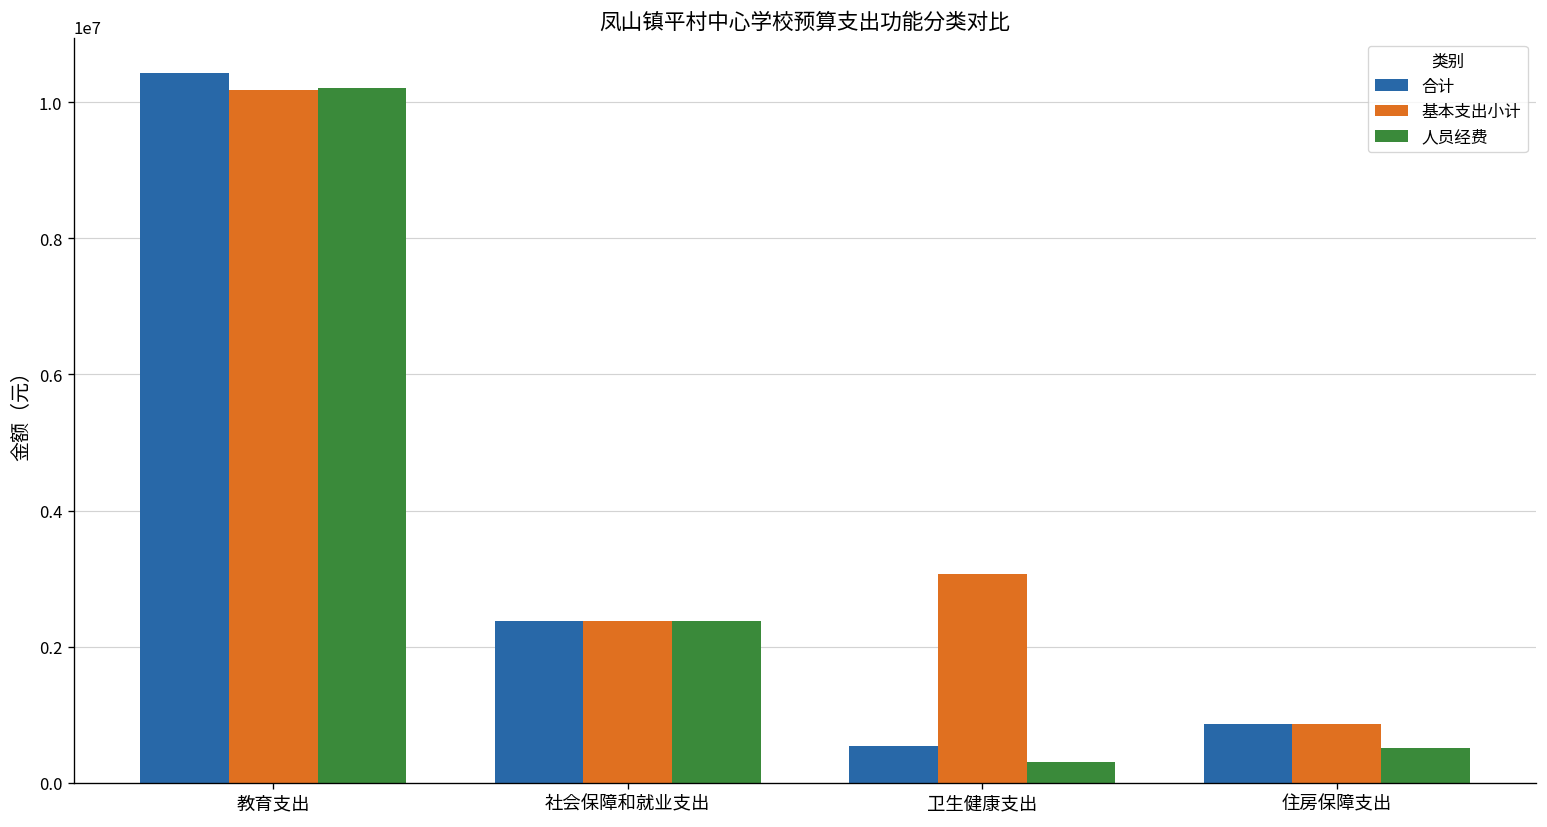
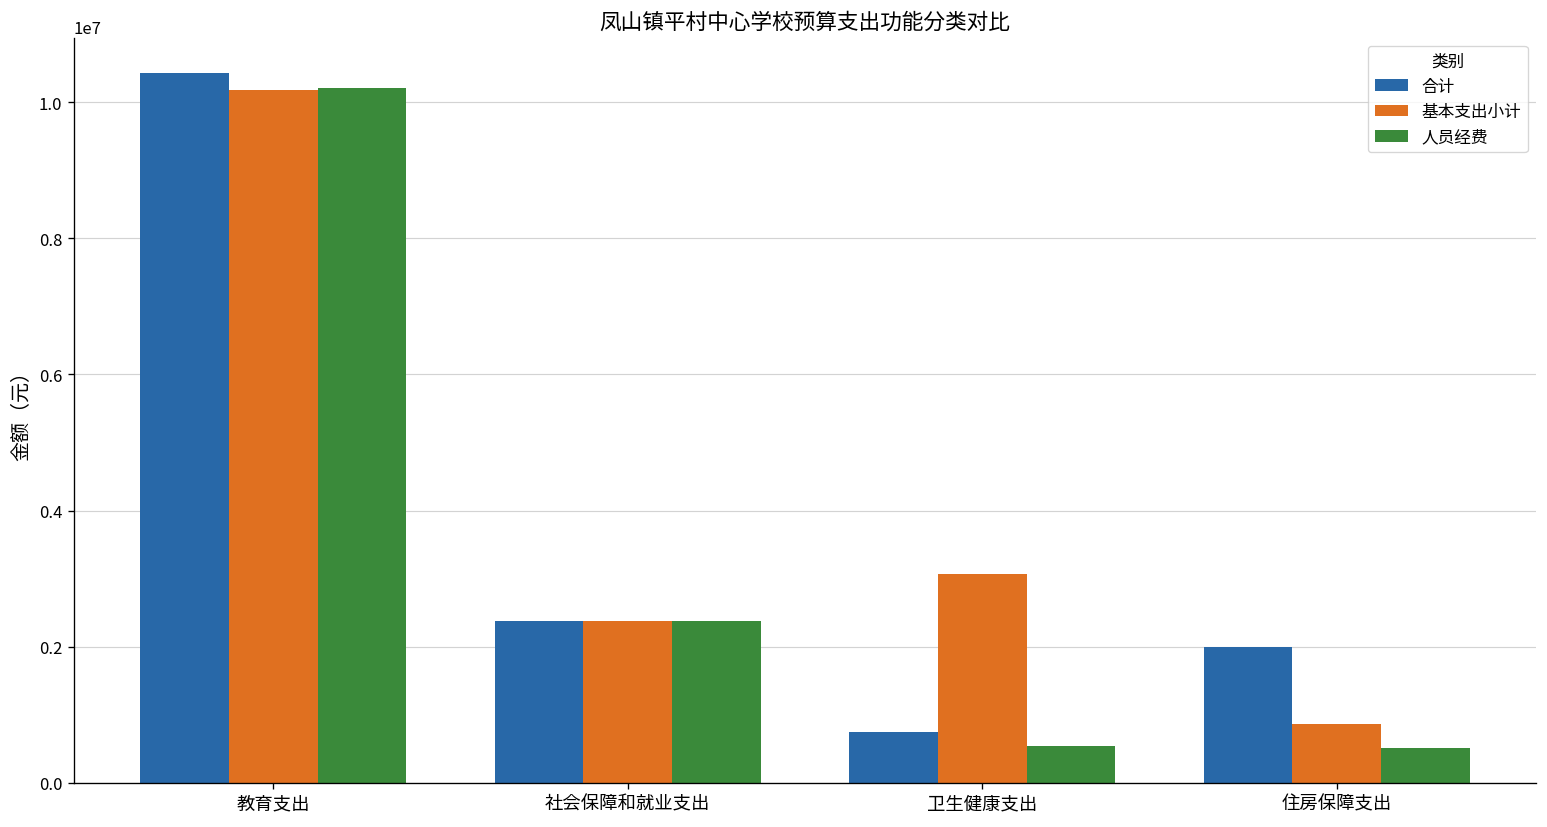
合计, 卫生健康支出: 500000 -> 700000
人员经费, 卫生健康支出: 300000 -> 500000
合计, 住房保障支出: 900000 -> 2000000
